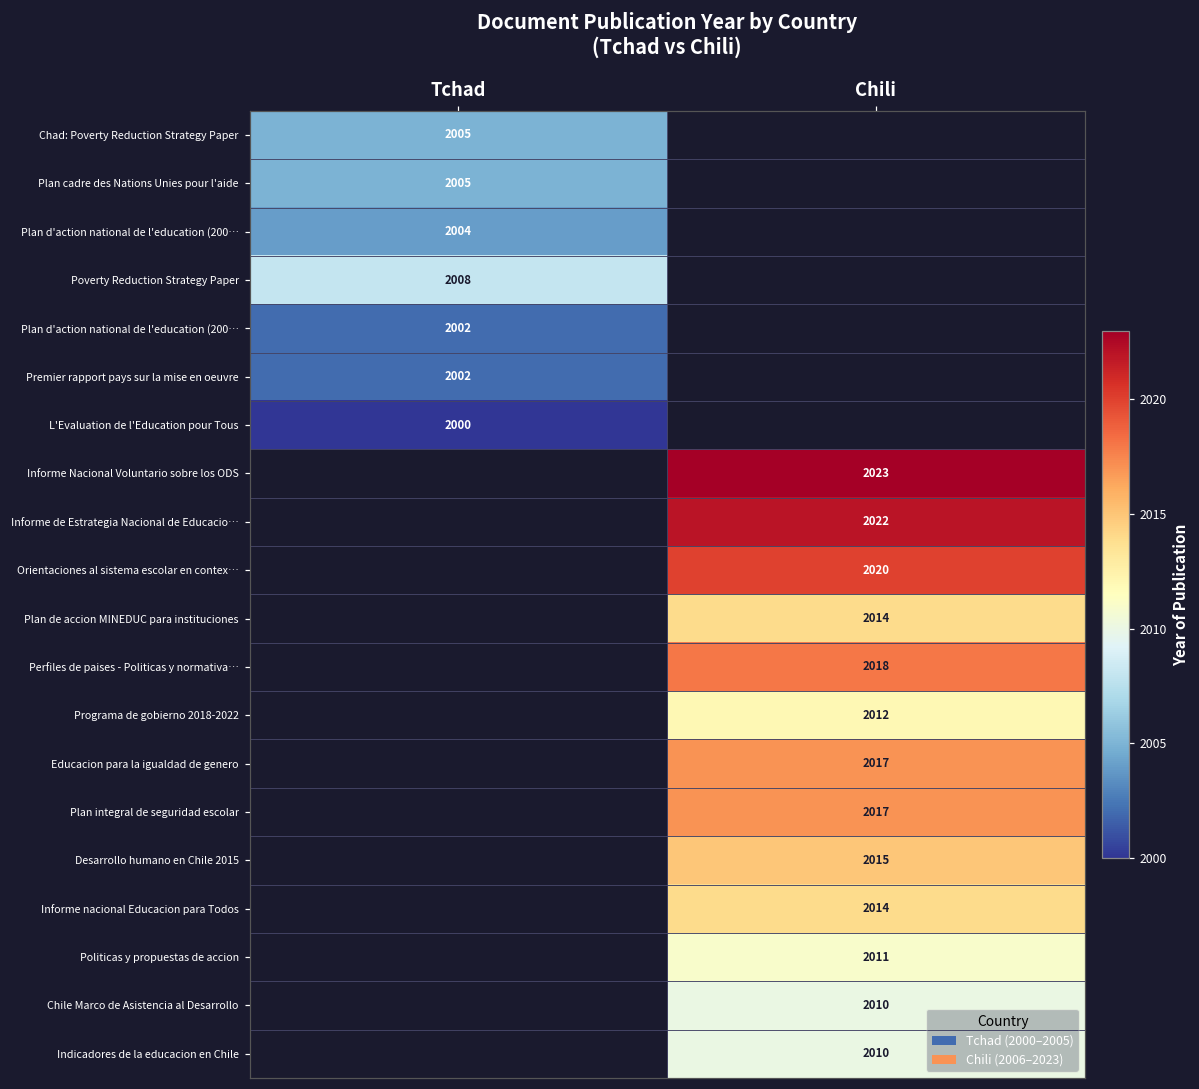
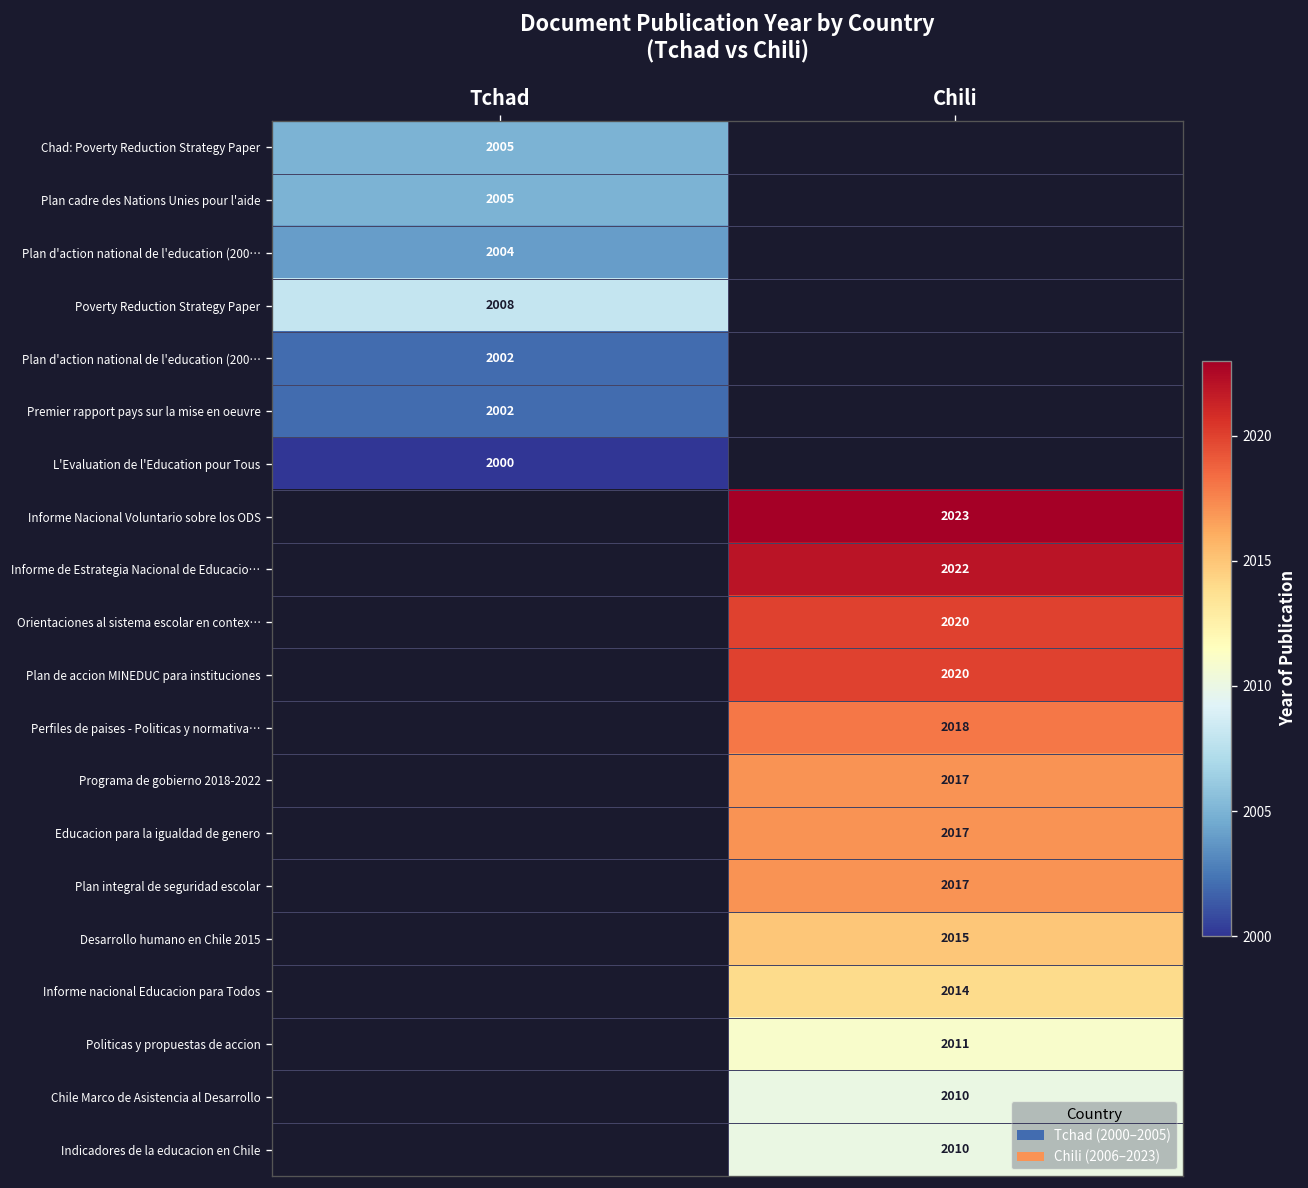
Plan de accion MINEDUC para instituciones, Chili: 2014 -> 2020
Programa de gobierno 2018-2022, Chili: 2012 -> 2017
